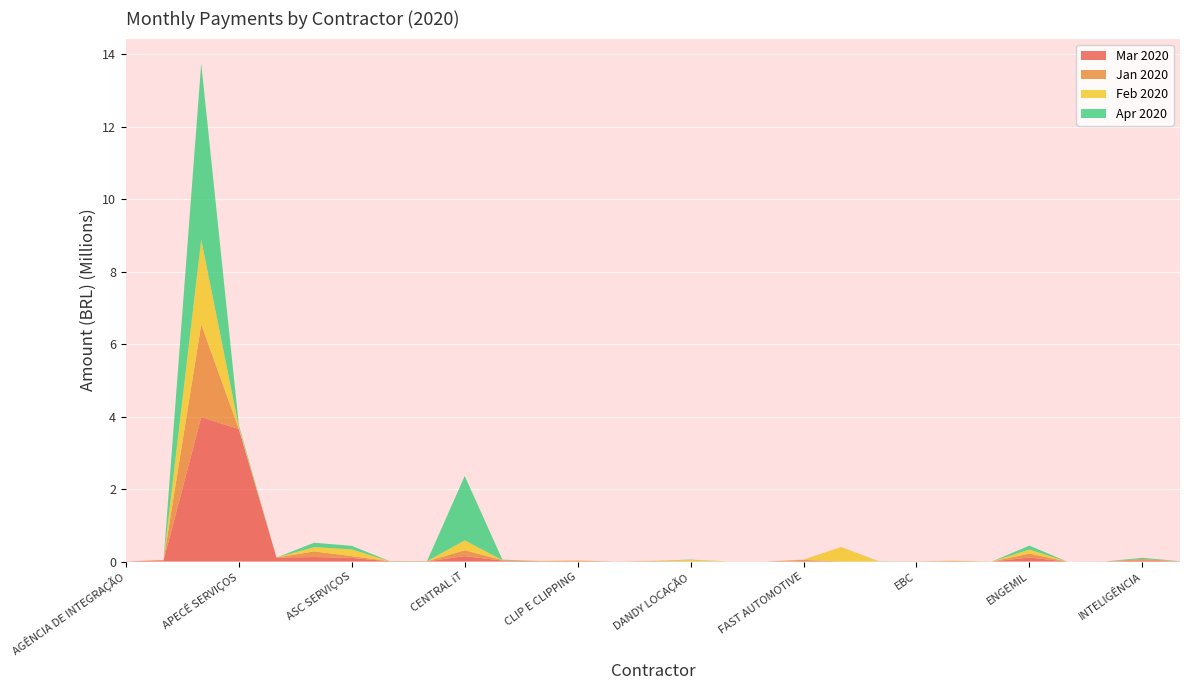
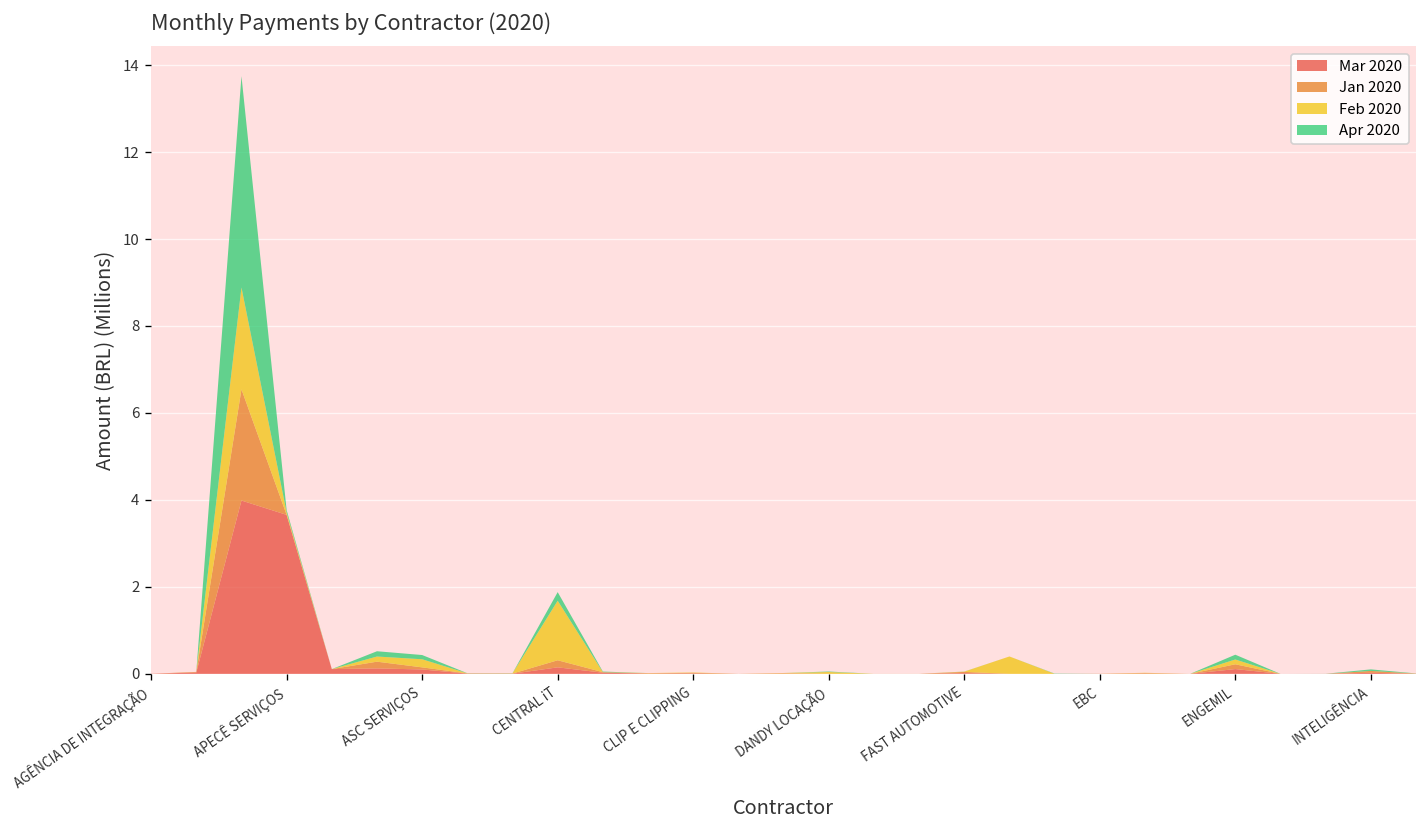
Feb 2020, CENTRAL iT: 0.3 -> 1.4
Apr 2020, CENTRAL iT: 1.8 -> 0.2
